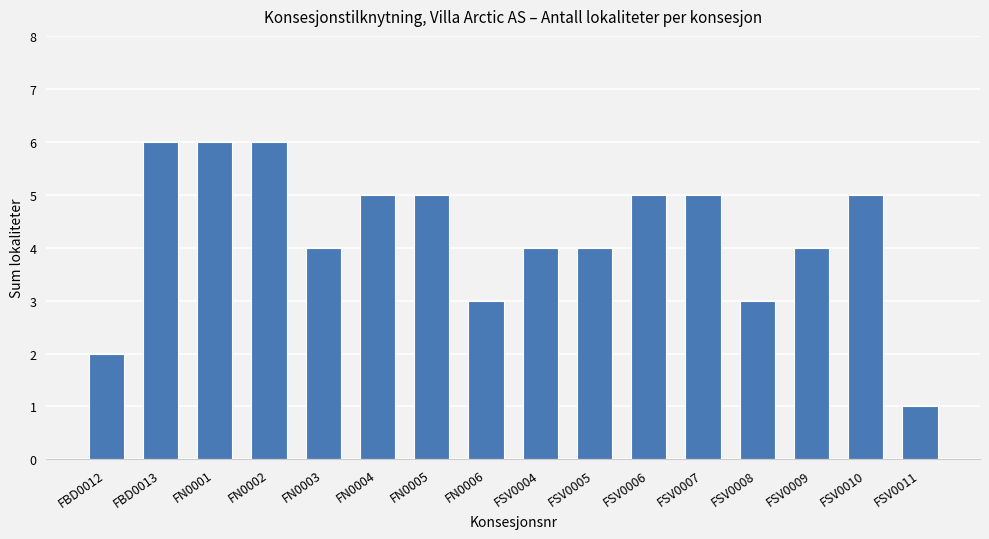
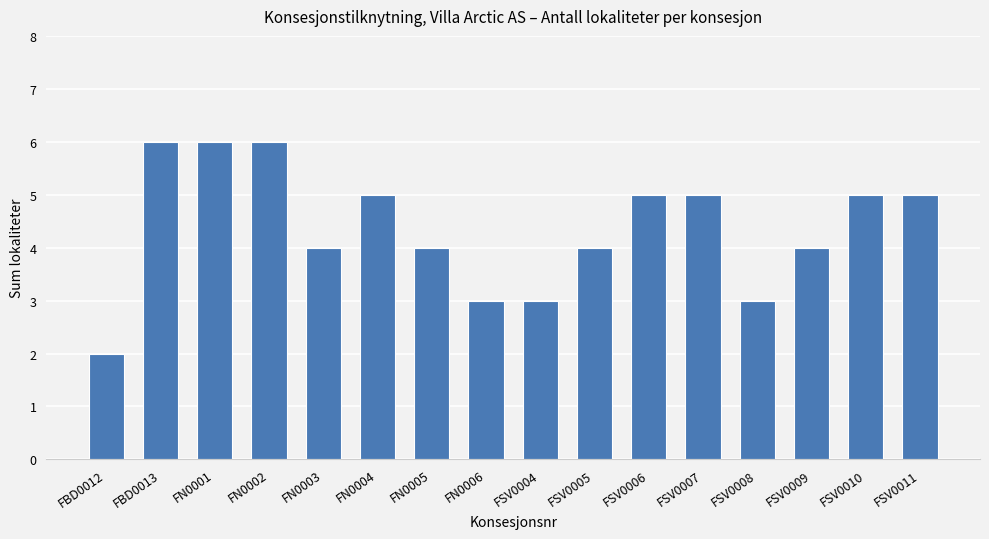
FN0005: 5 -> 4
FSV0004: 4 -> 3
FSV0011: 1 -> 5
